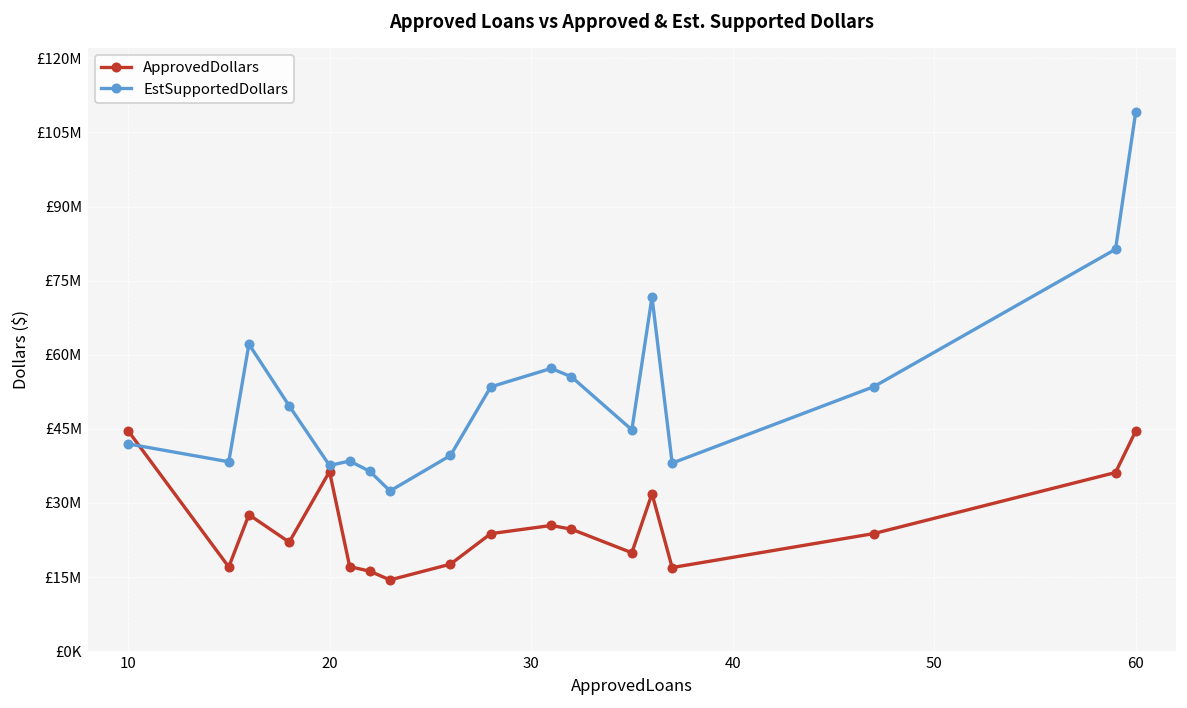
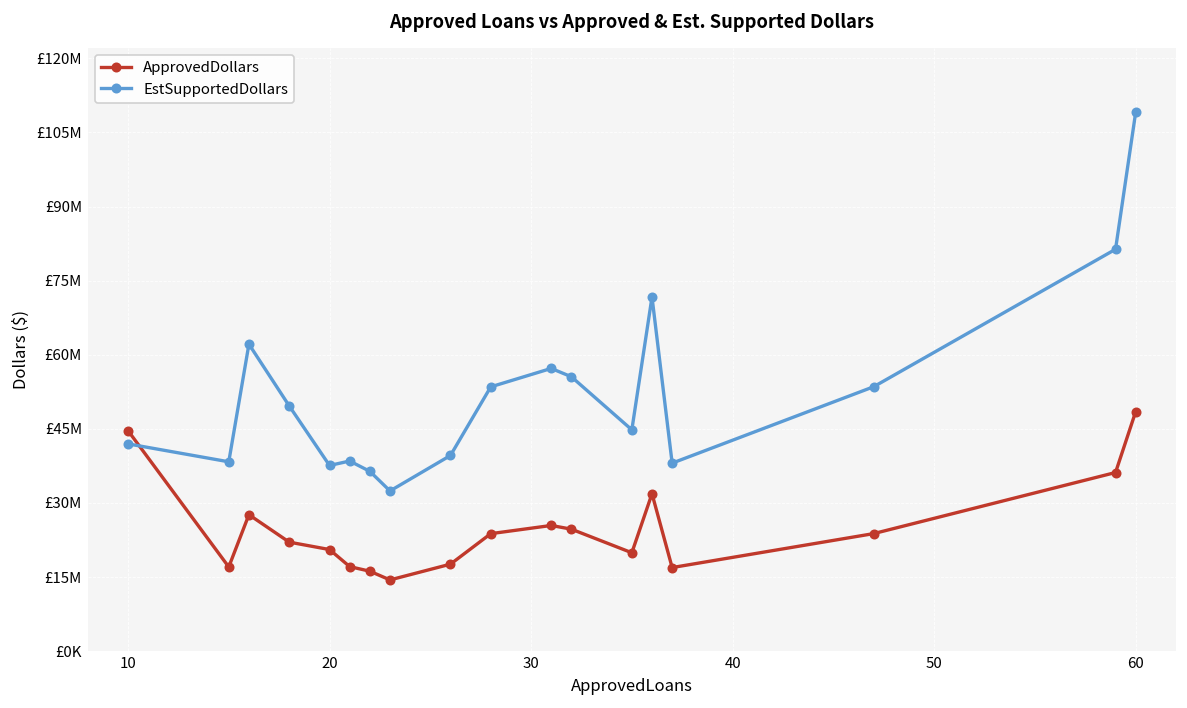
ApprovedDollars, 20: £36000000 -> £21000000
ApprovedDollars, 60: £45000000 -> £49000000
